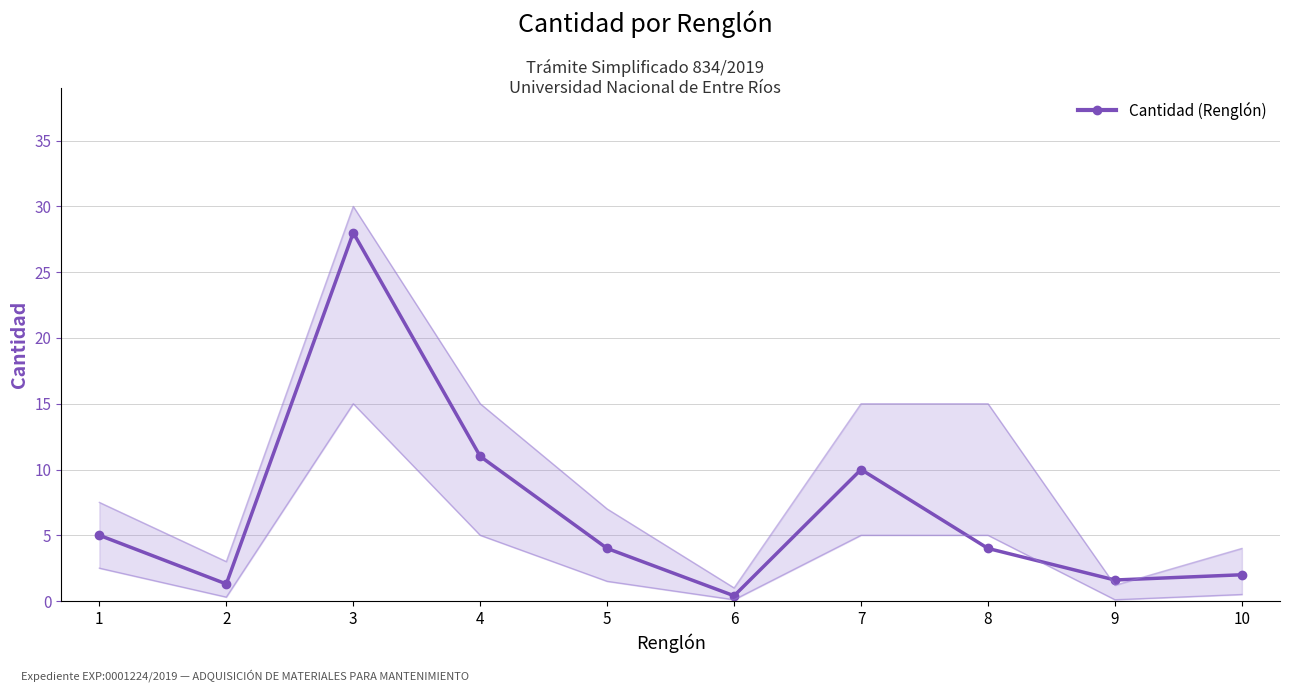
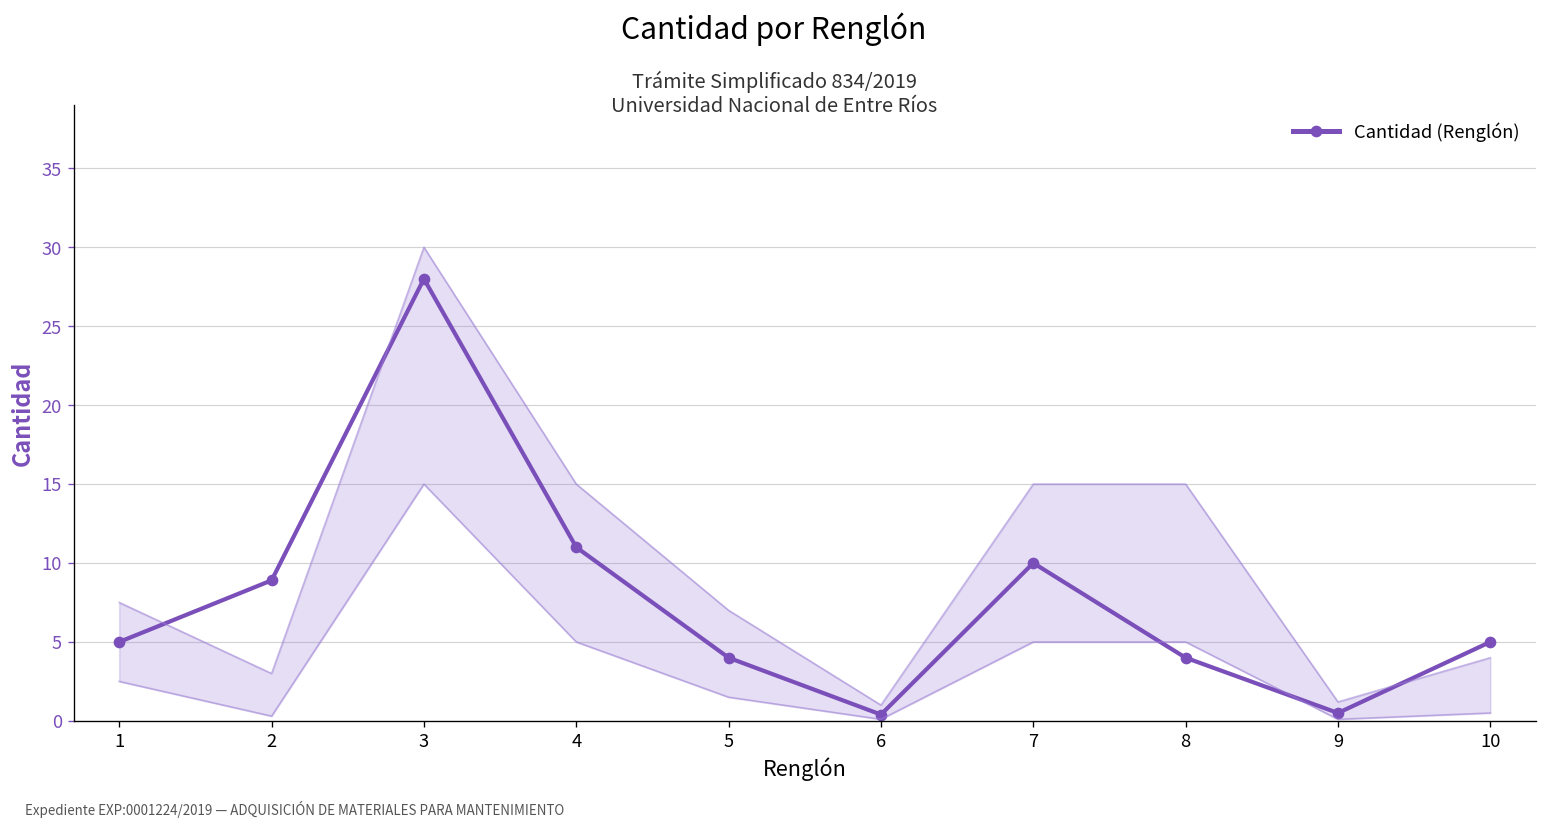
Cantidad (Renglón), 2: 1.3 -> 8.9
Cantidad (Renglón), 9: 1.6 -> 0.5
Cantidad (Renglón), 10: 2 -> 5
